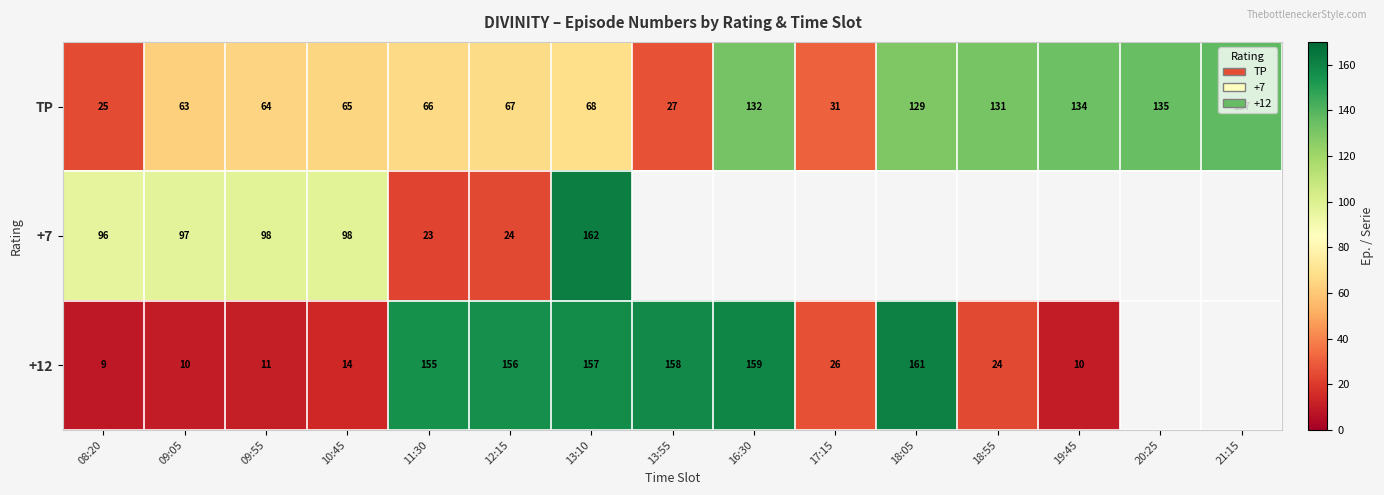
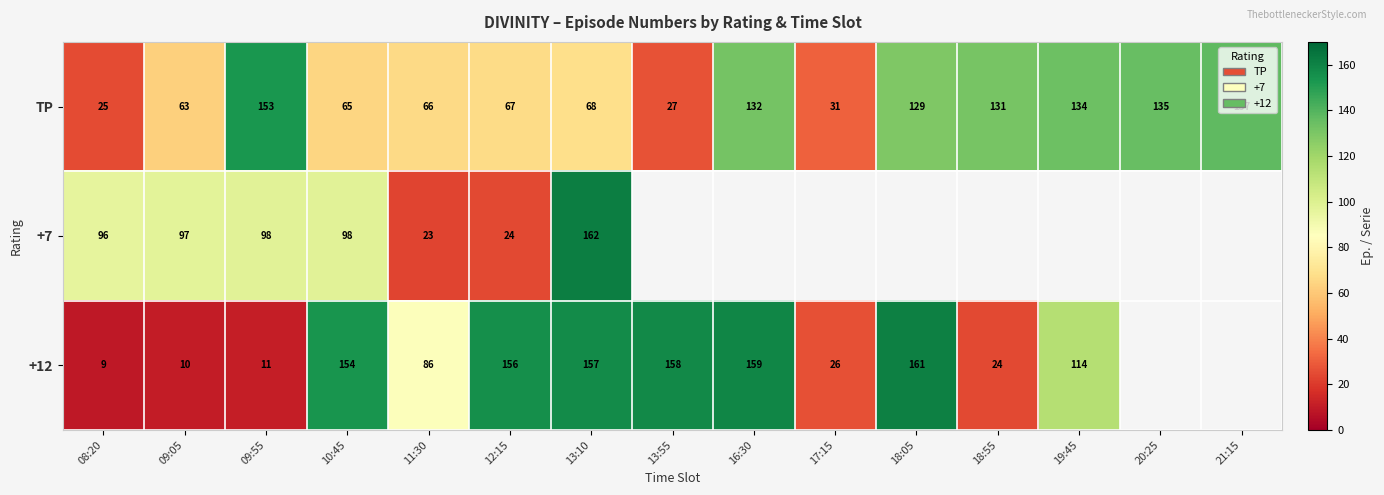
TP, 09:55: 64 -> 153
+12, 10:45: 14 -> 154
+12, 11:30: 155 -> 86
+12, 19:45: 10 -> 114
